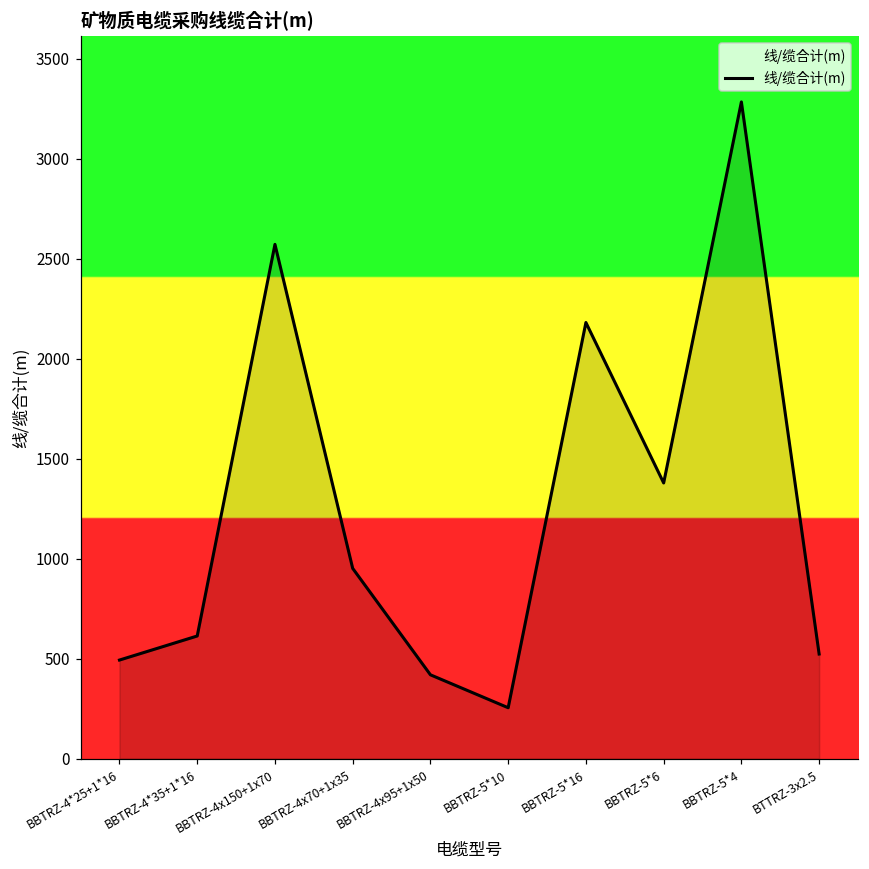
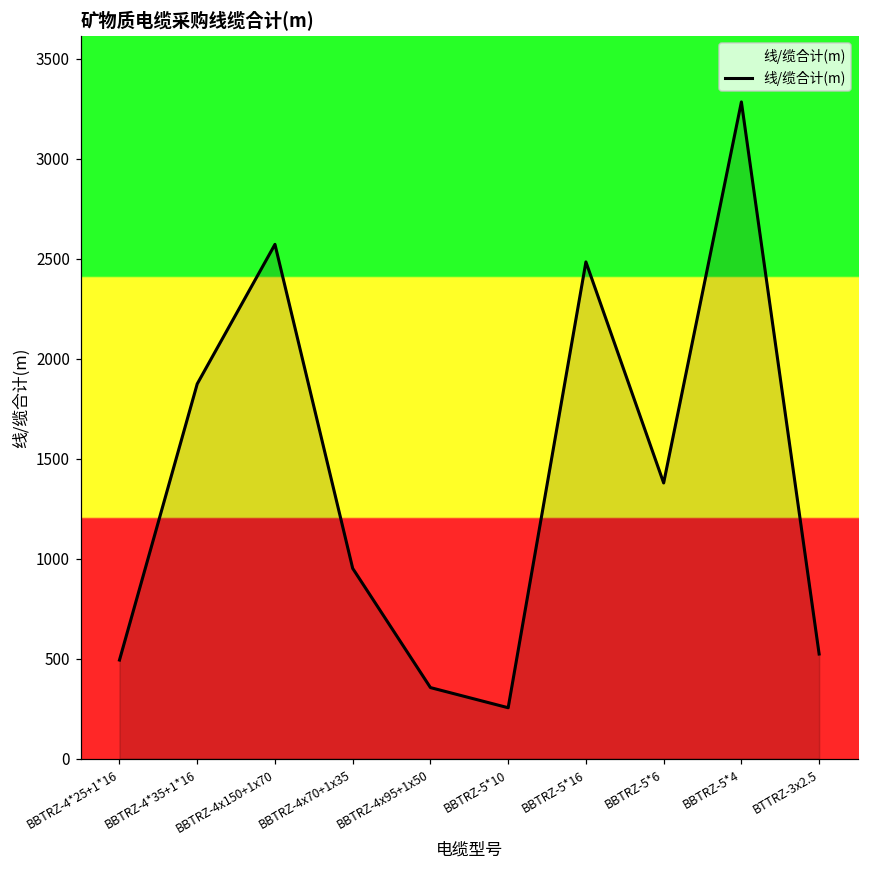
BBTRZ-4*35+1*16: 610 -> 1870
BBTRZ-4x95+1x50: 420 -> 360
BBTRZ-5*16: 2180 -> 2480
